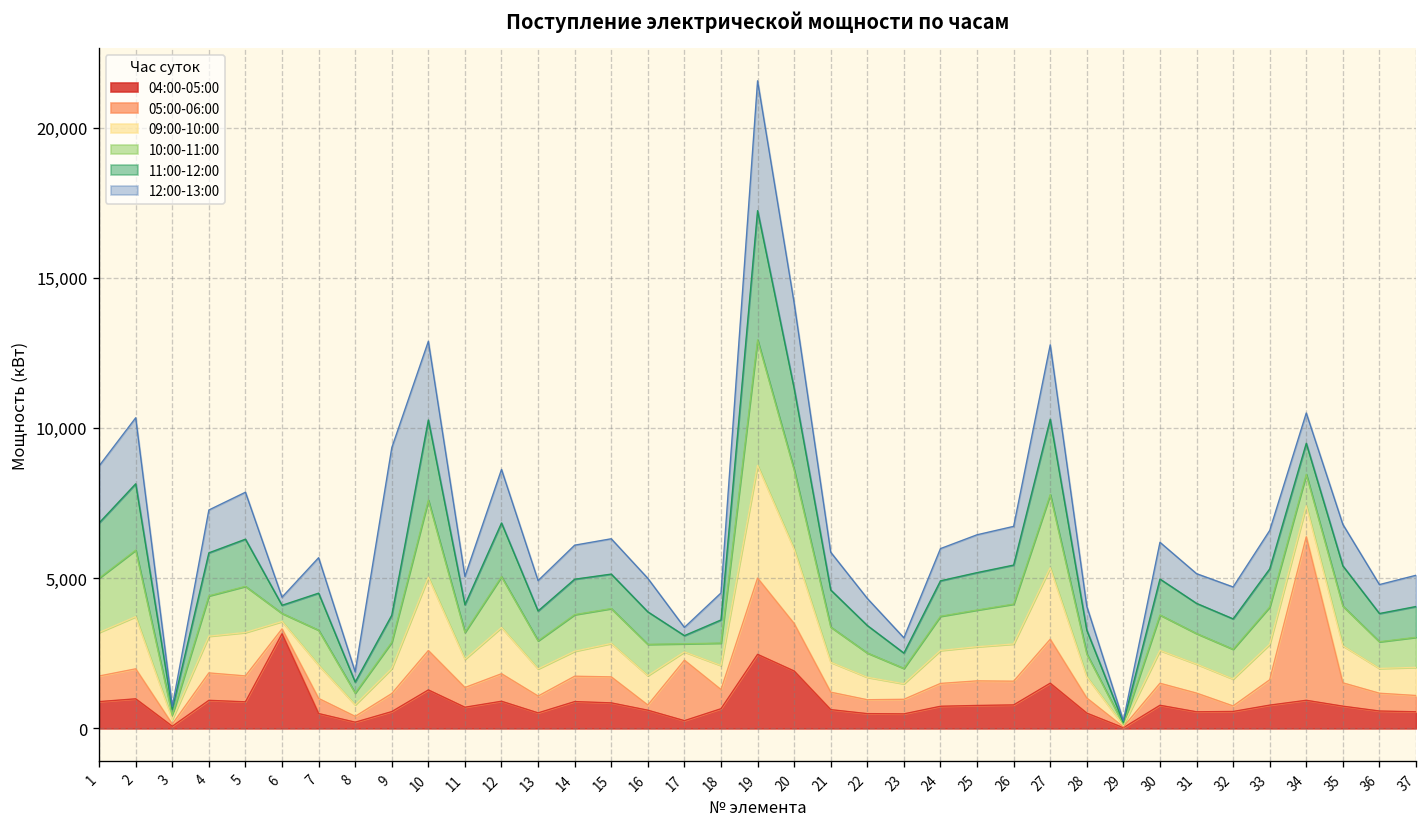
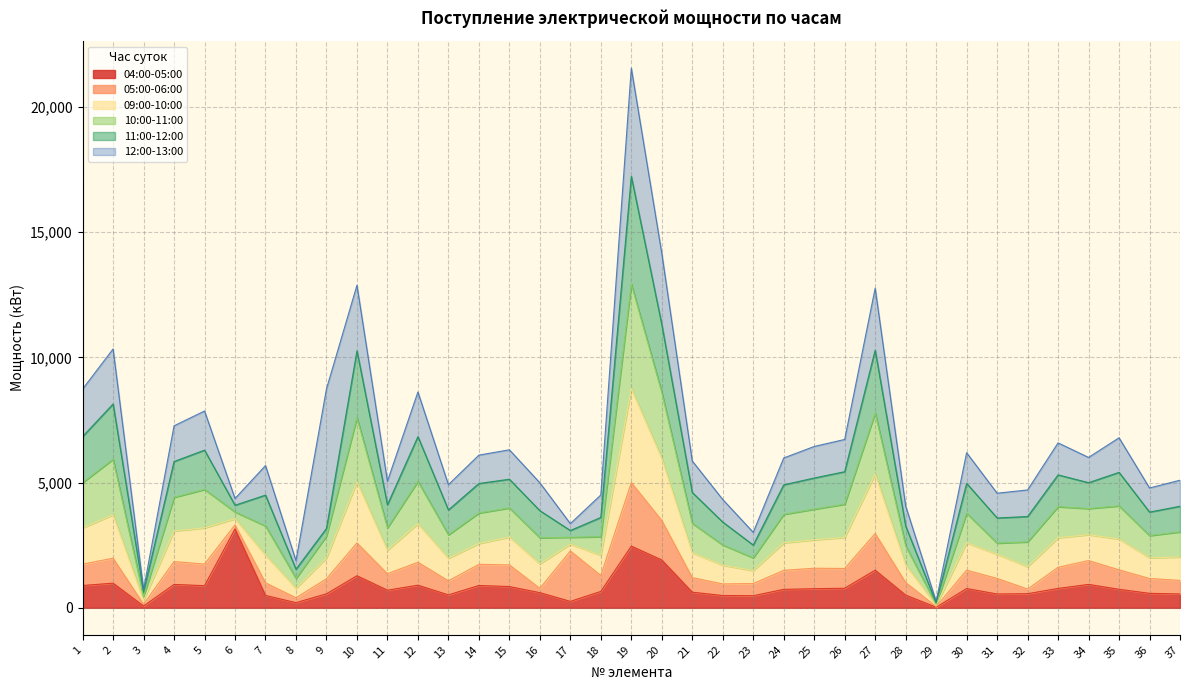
11:00-12:00, 9: 900 -> 300
10:00-11:00, 31: 1,000 -> 400
05:00-06:00, 34: 5,400 -> 1,000
